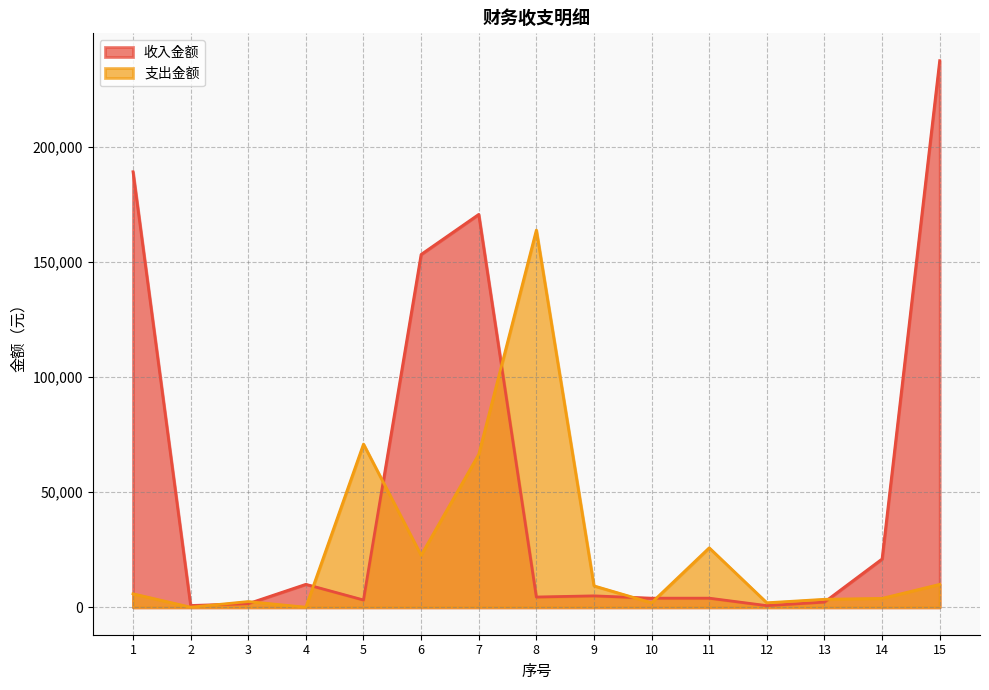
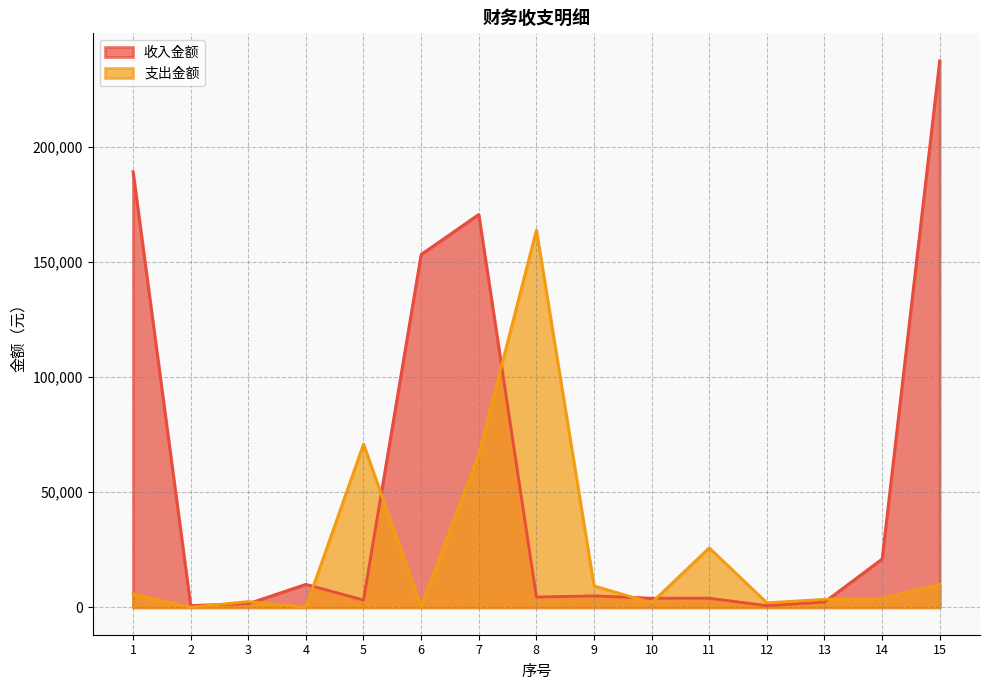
支出金额, 6: 23,000 -> 0
